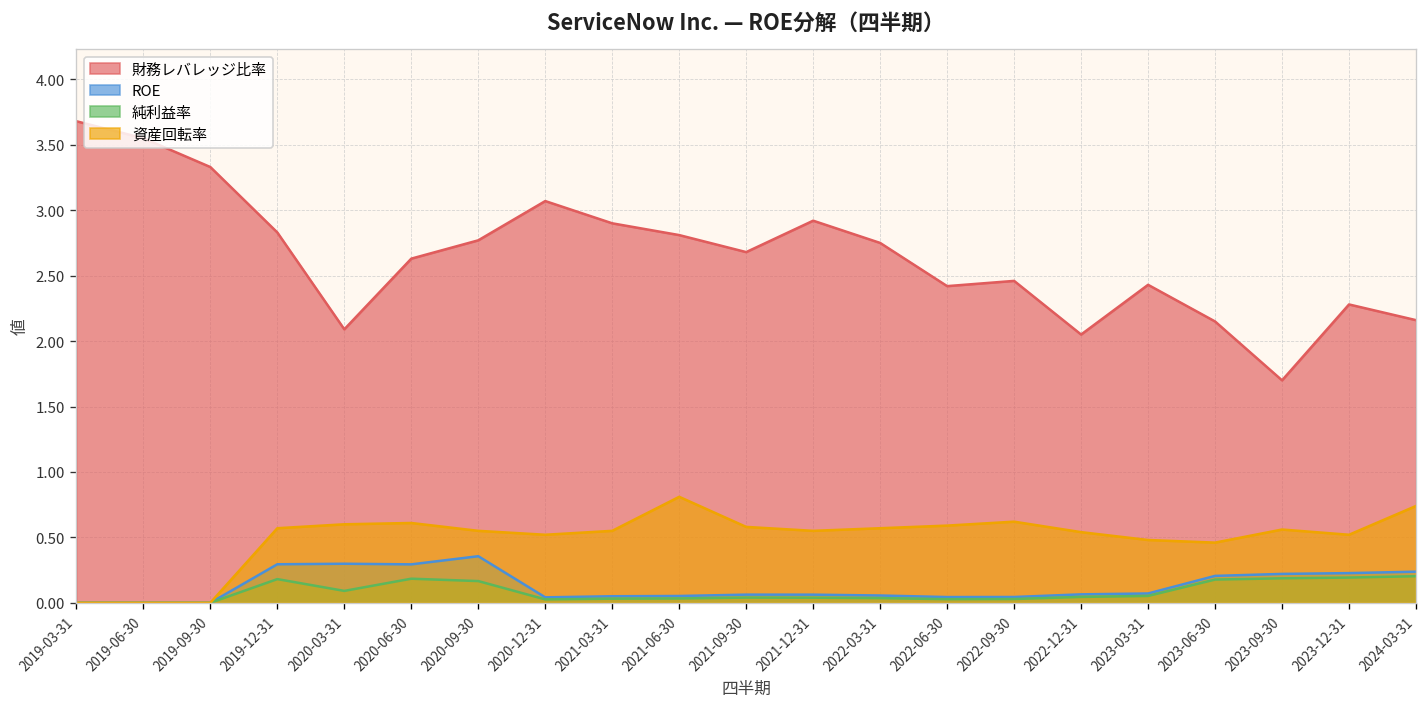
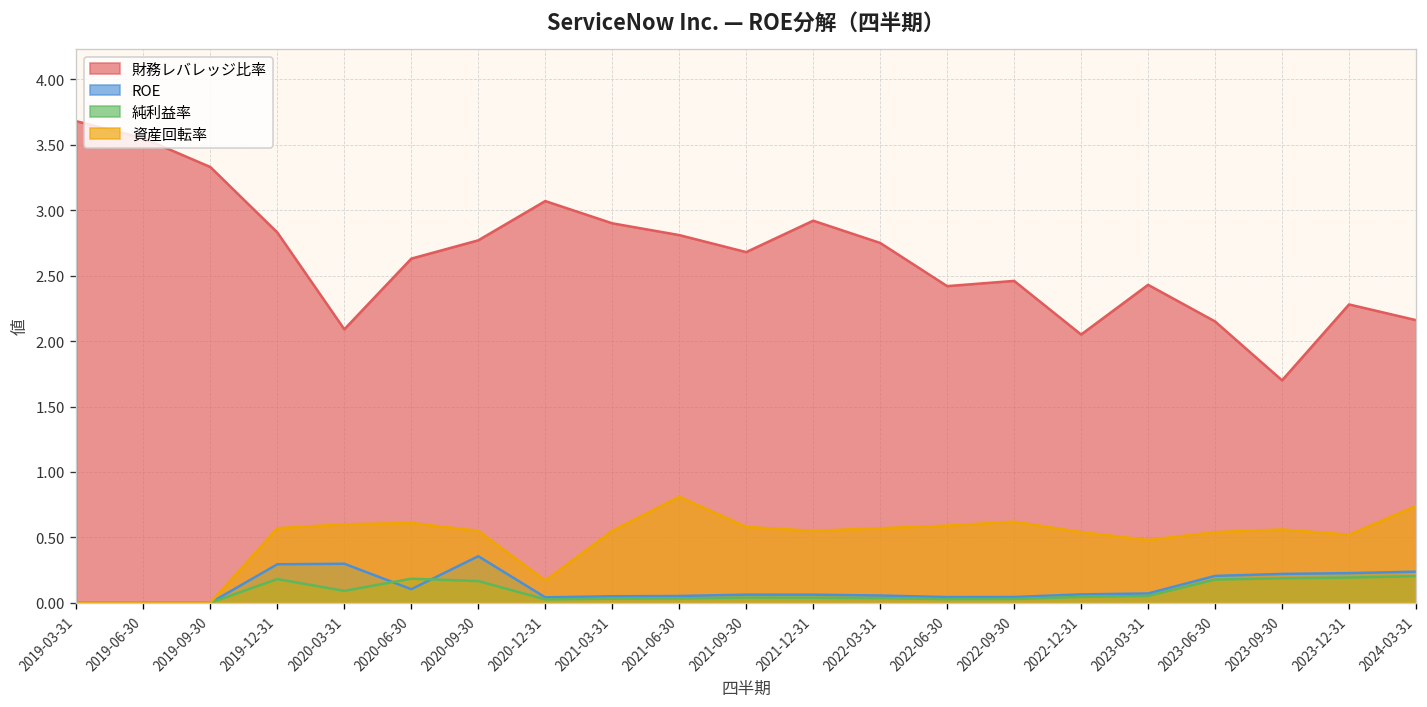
ROE, 2020-06-30: 0.29 -> 0.10
資産回転率, 2020-12-31: 0.52 -> 0.17
資産回転率, 2023-06-30: 0.46 -> 0.54
